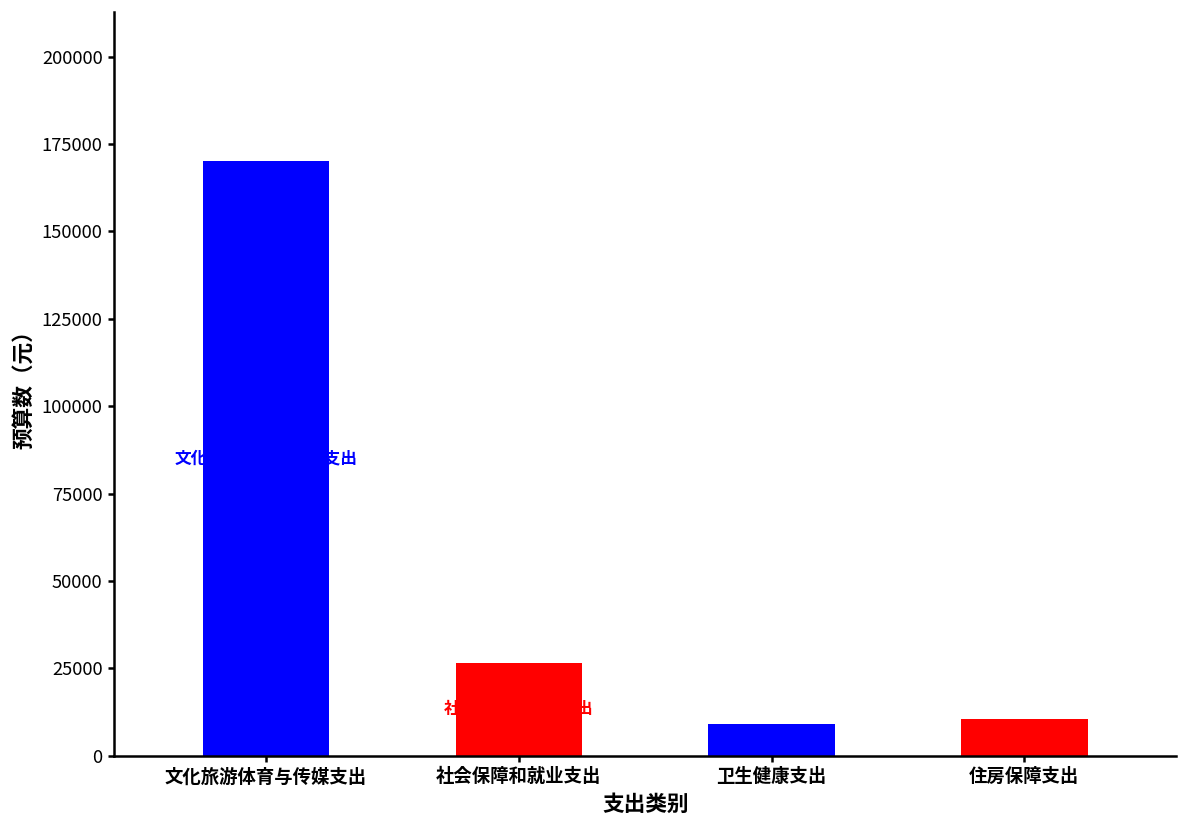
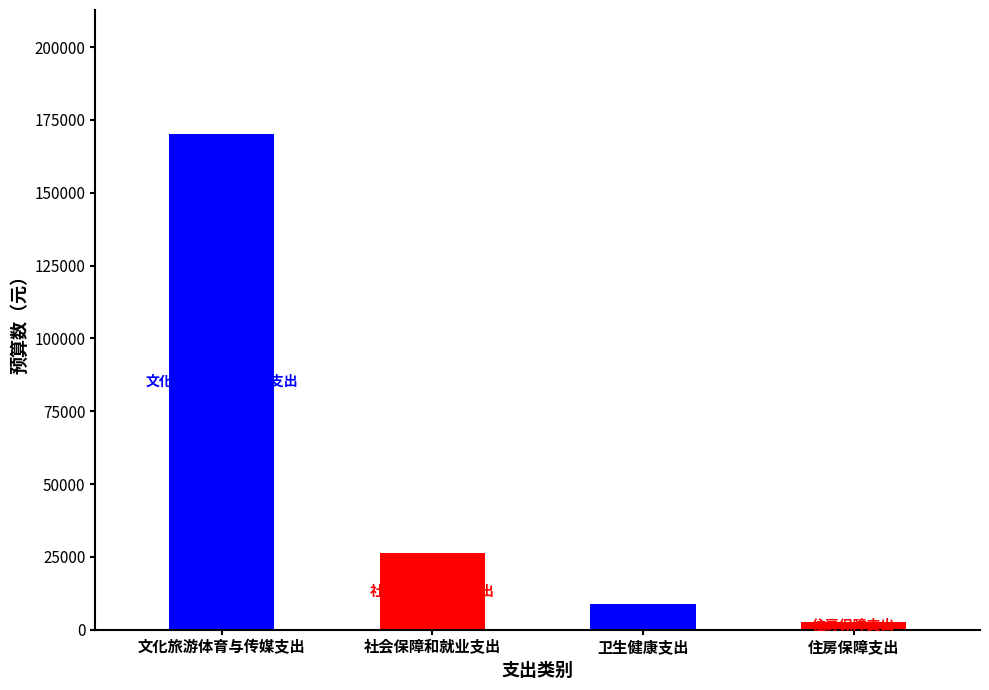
住房保障支出: 10000 -> 3000
